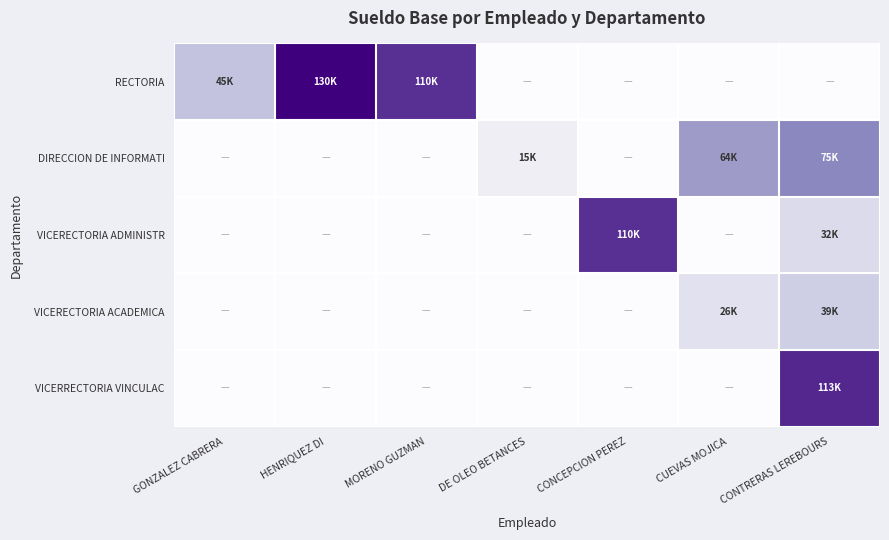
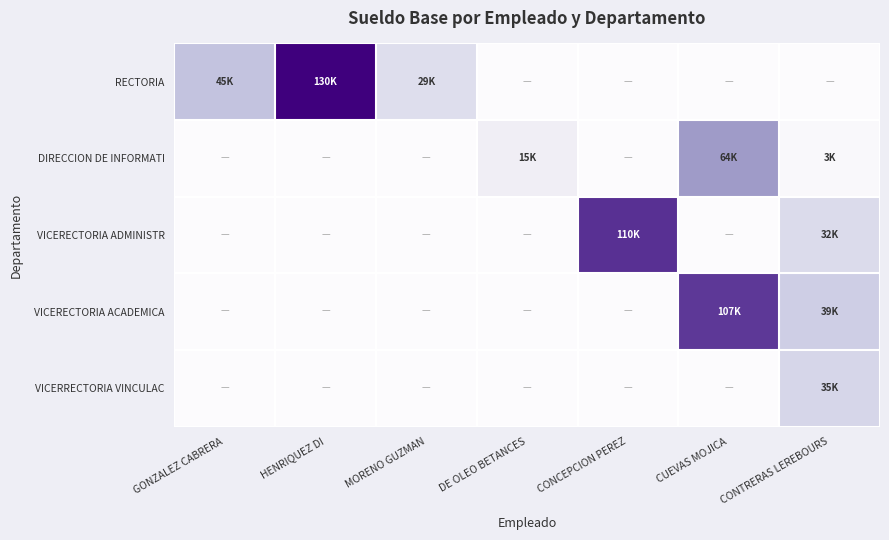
RECTORIA, MORENO GUZMAN: 110K -> 29K
DIRECCION DE INFORMATI, CONTRERAS LEREBOURS: 75K -> 3K
VICERECTORIA ACADEMICA, CUEVAS MOJICA: 26K -> 107K
VICERRECTORIA VINCULAC, CONTRERAS LEREBOURS: 113K -> 35K
